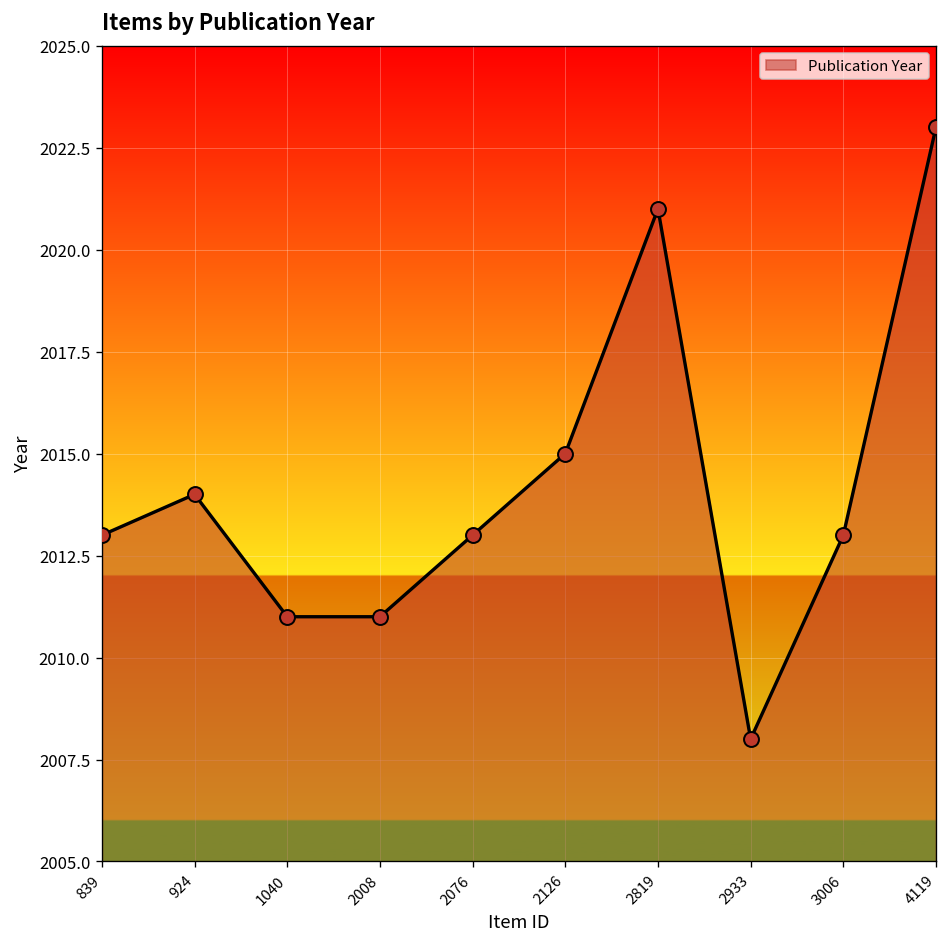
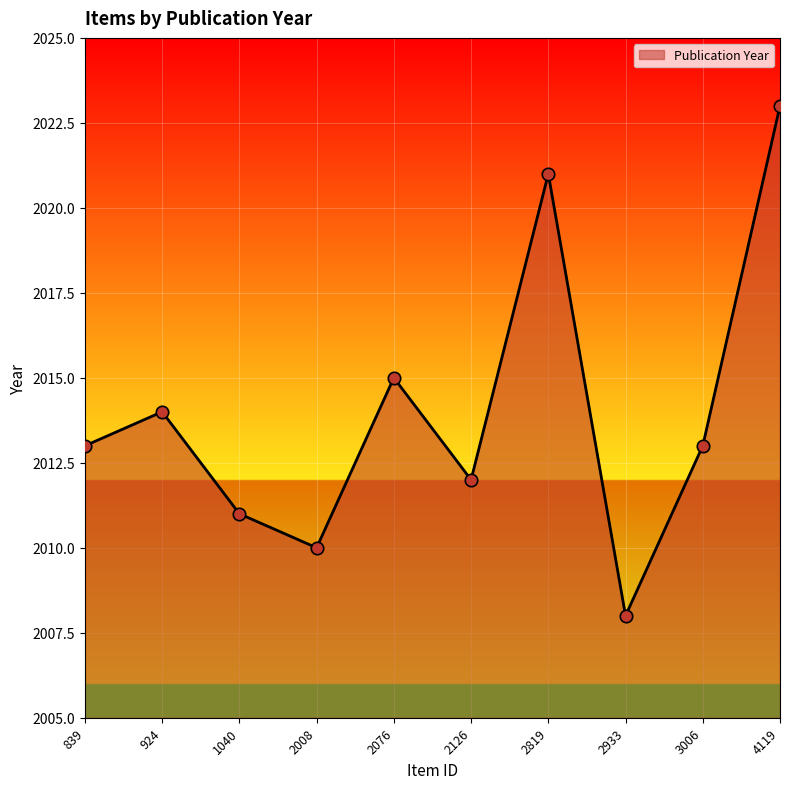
2008: 2011 -> 2010
2076: 2013 -> 2015
2126: 2015 -> 2012
